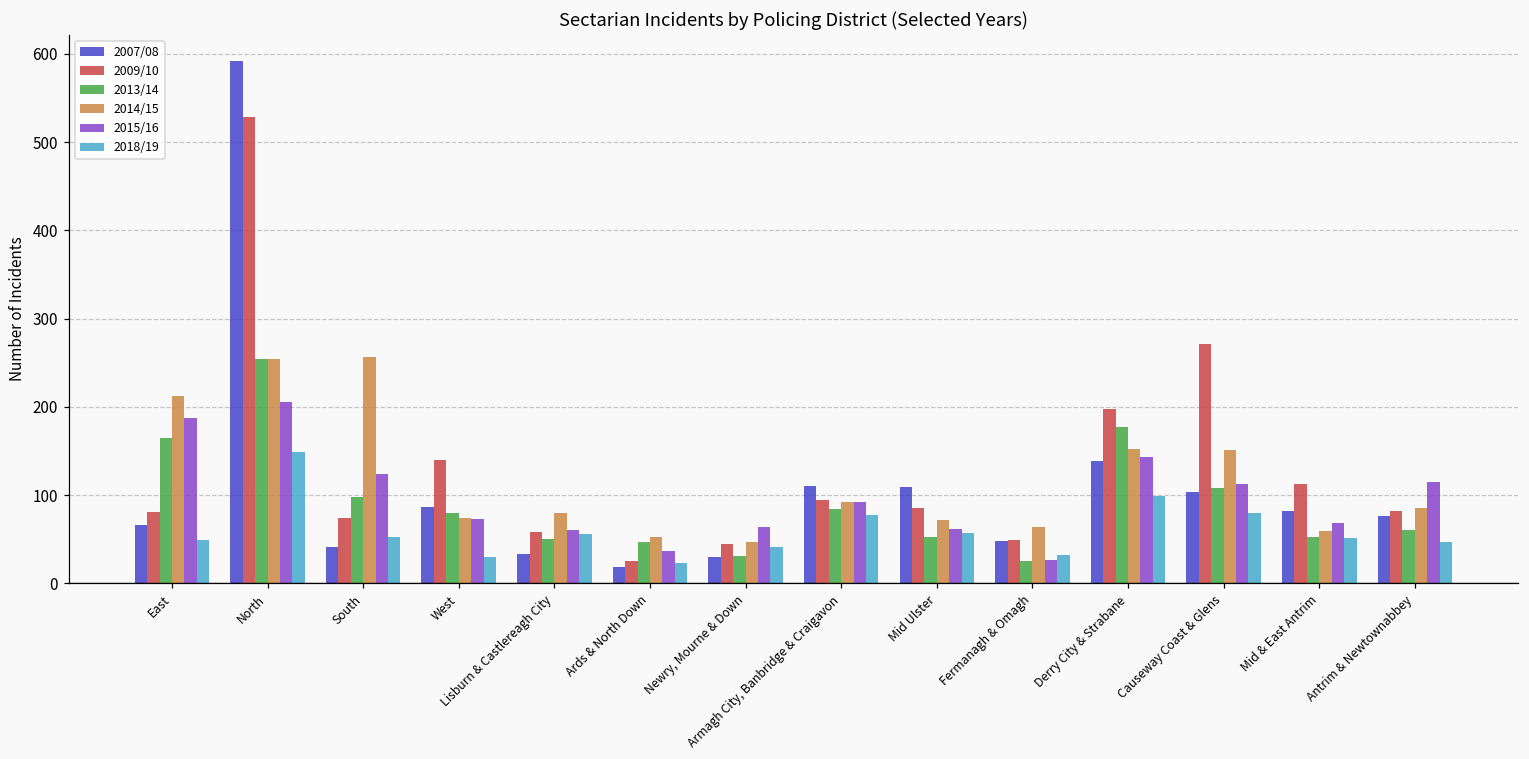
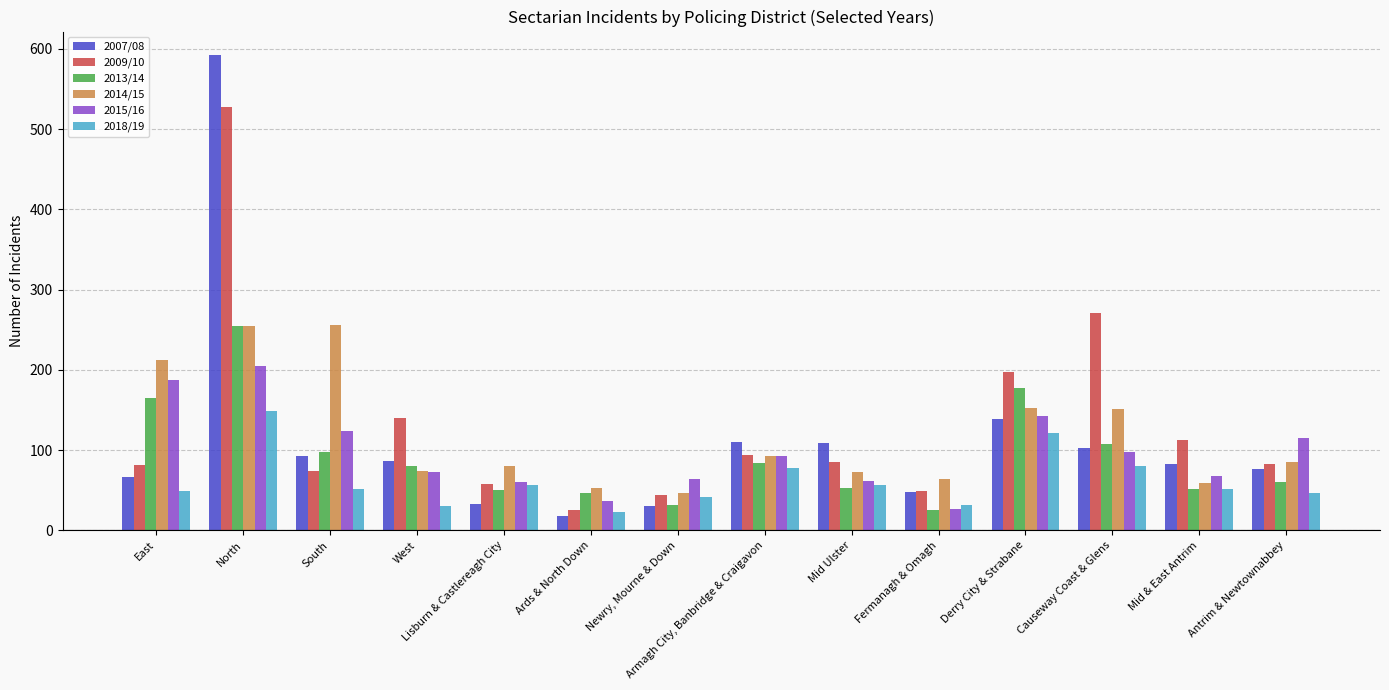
2007/08, South: 40 -> 90
2018/19, Derry City & Strabane: 100 -> 120
2015/16, Causeway Coast & Glens: 110 -> 100
